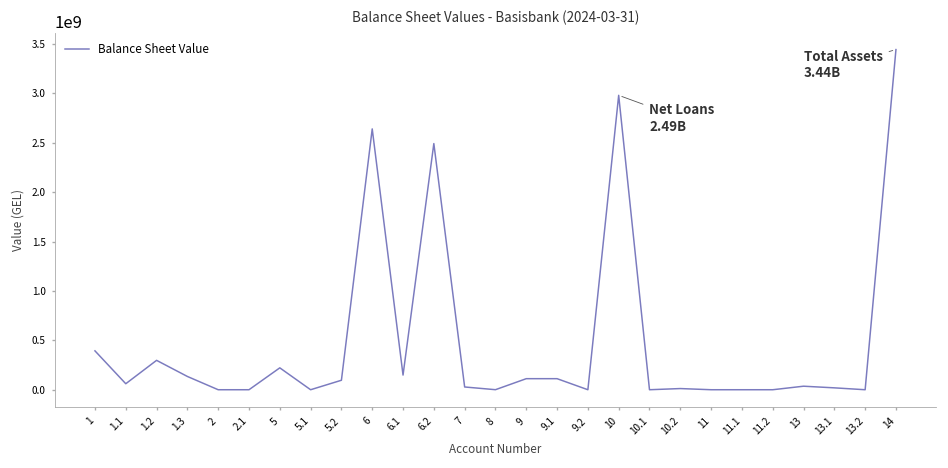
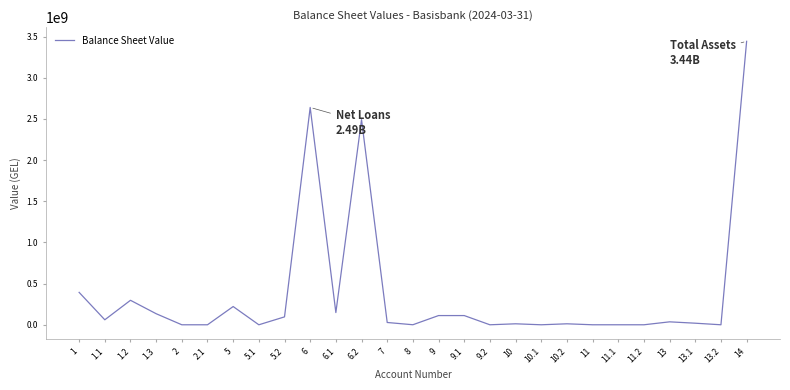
10: 3000000000 -> 0
